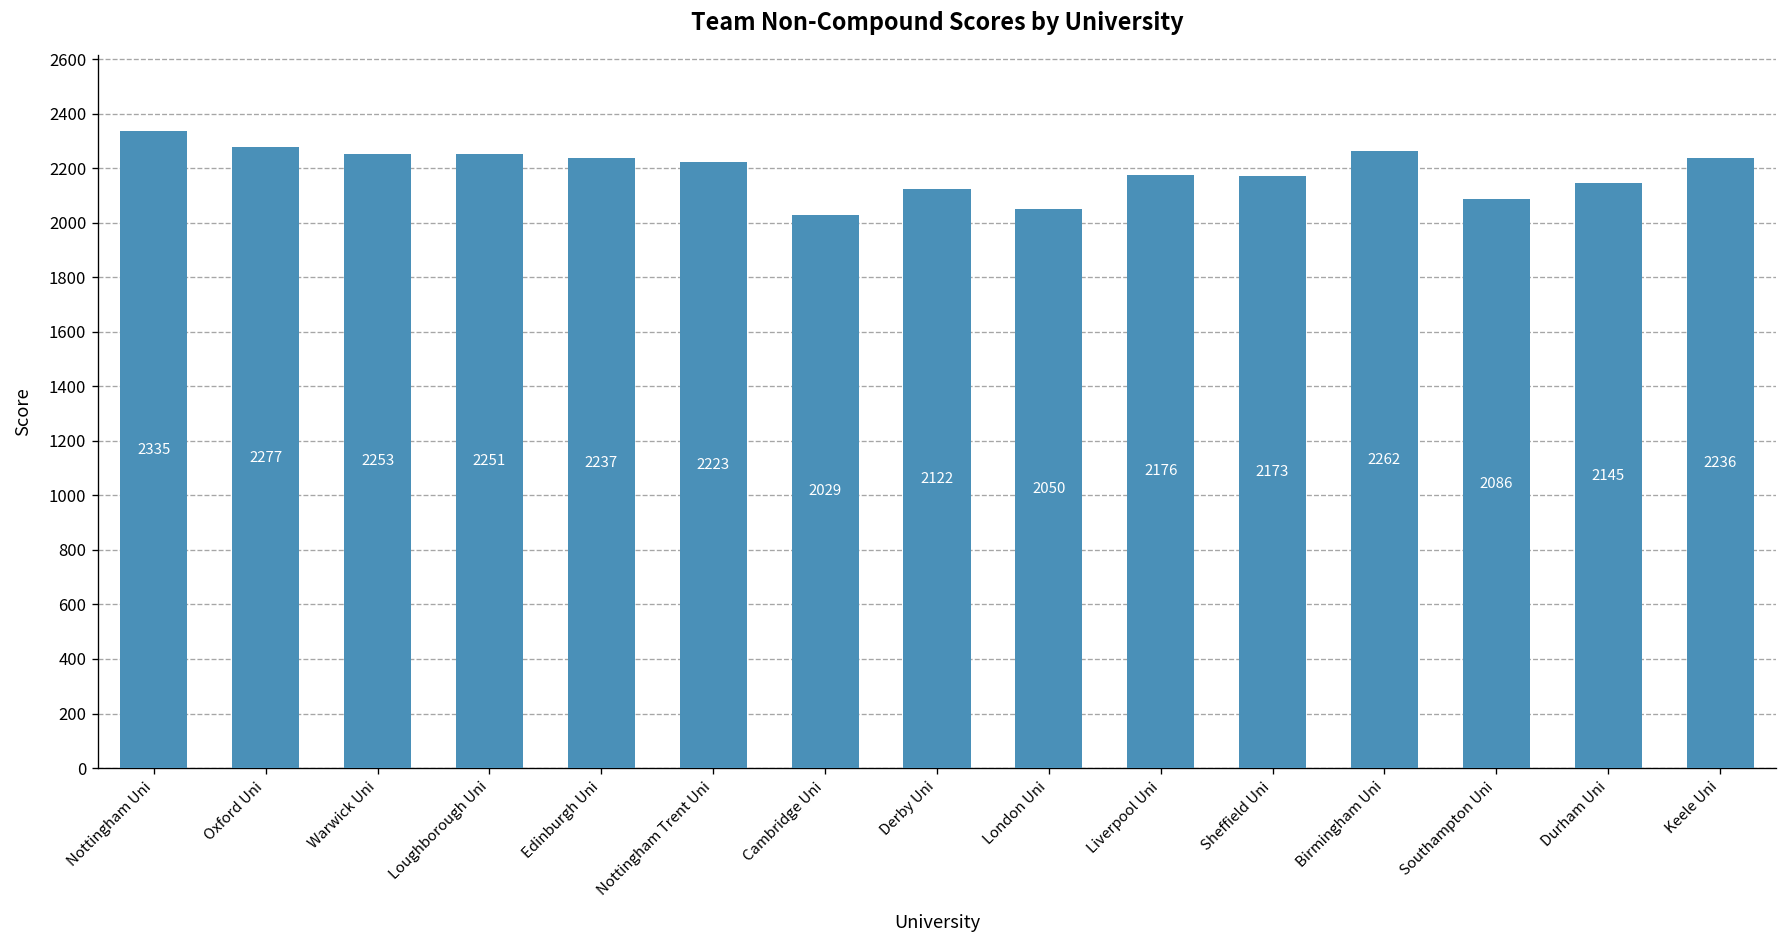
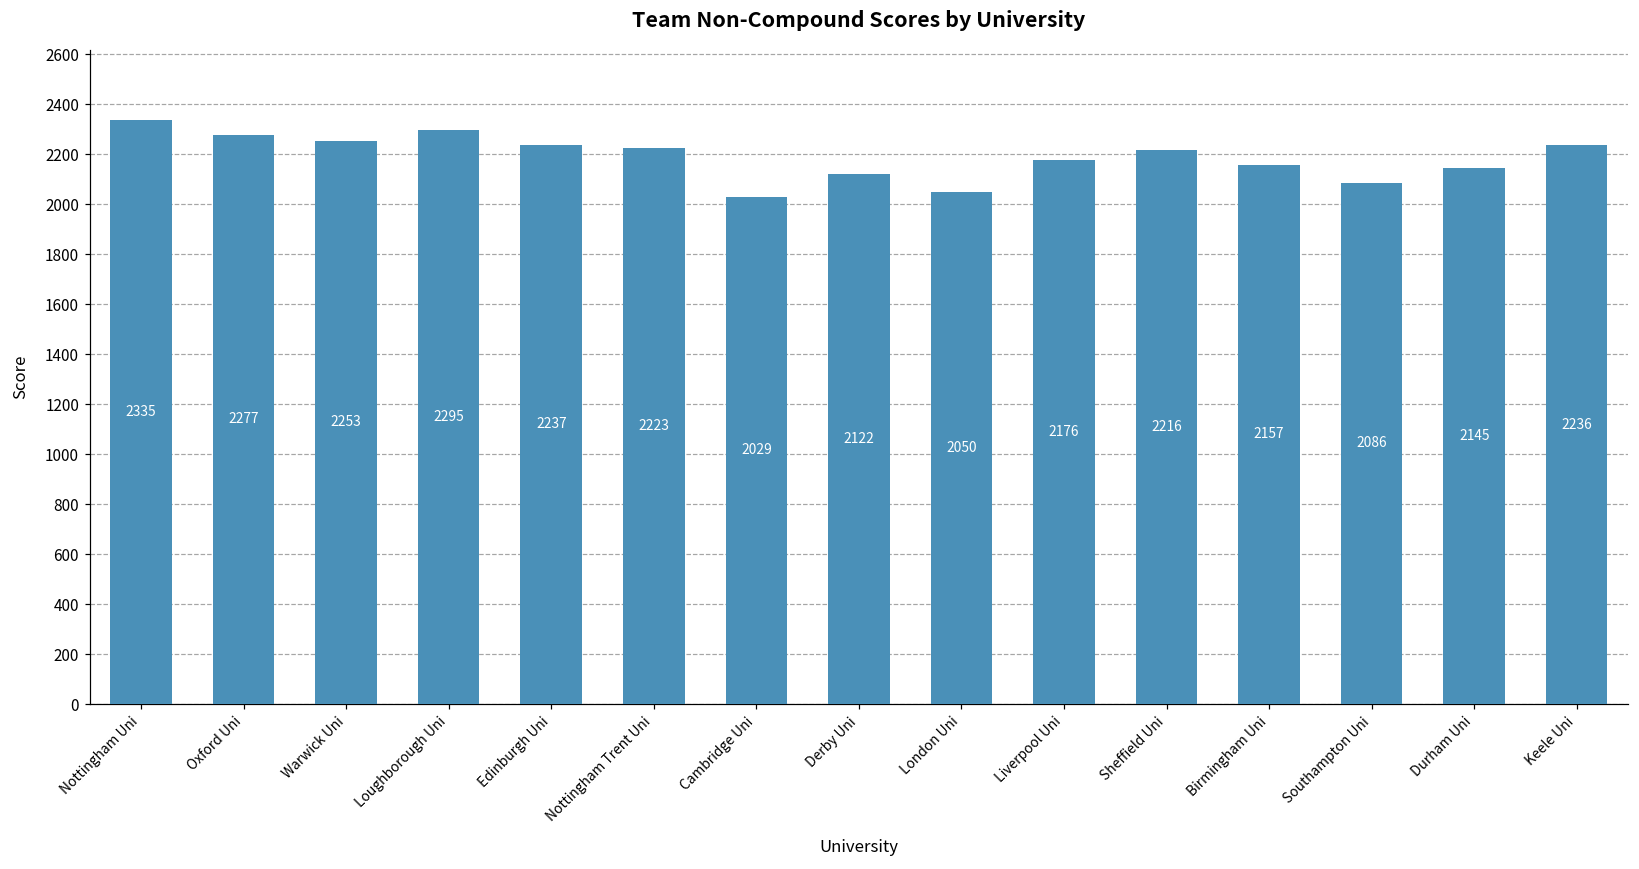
Loughborough Uni: 2251 -> 2295
Sheffield Uni: 2173 -> 2216
Birmingham Uni: 2262 -> 2157
